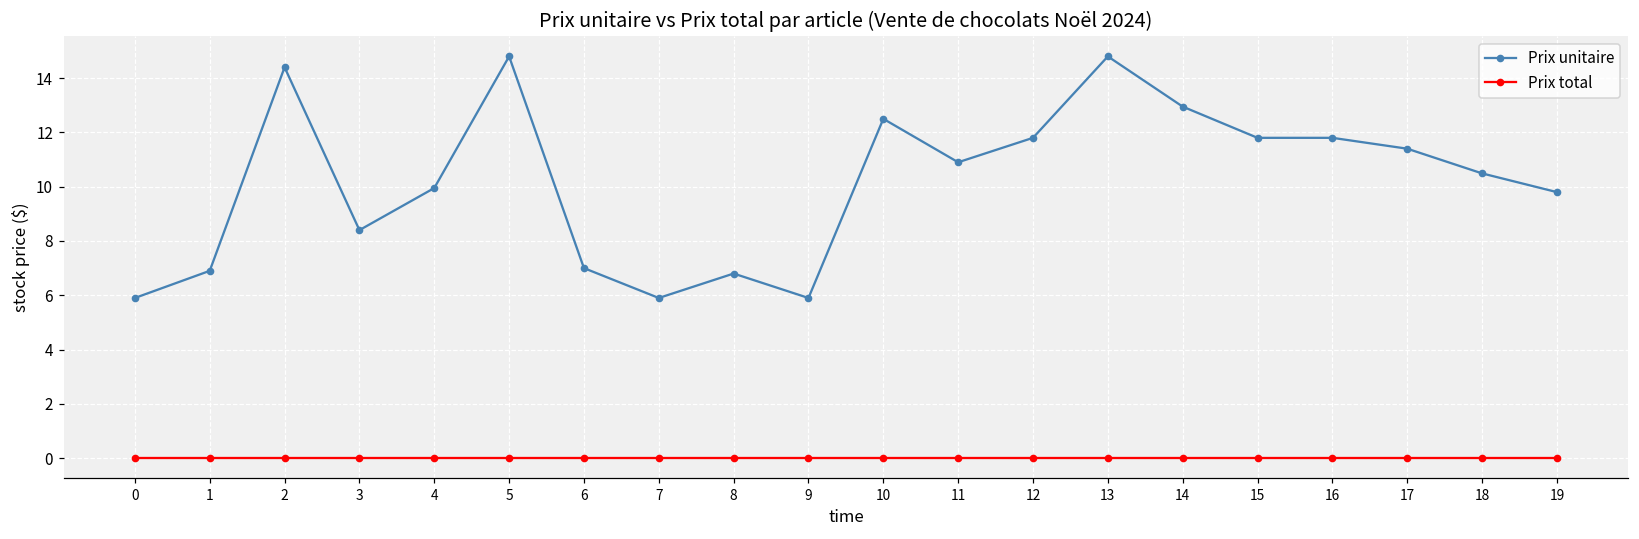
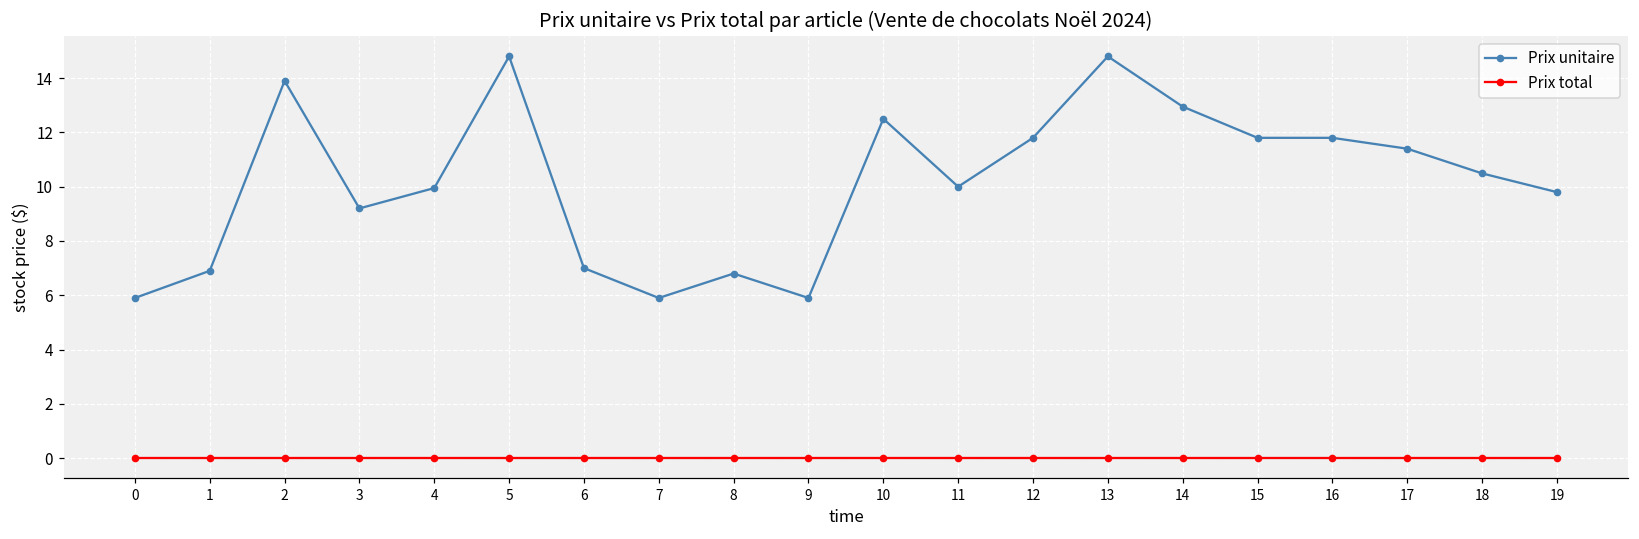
Prix unitaire, 2: 14.4 -> 13.9
Prix unitaire, 3: 8.4 -> 9.2
Prix unitaire, 11: 10.9 -> 10.0
